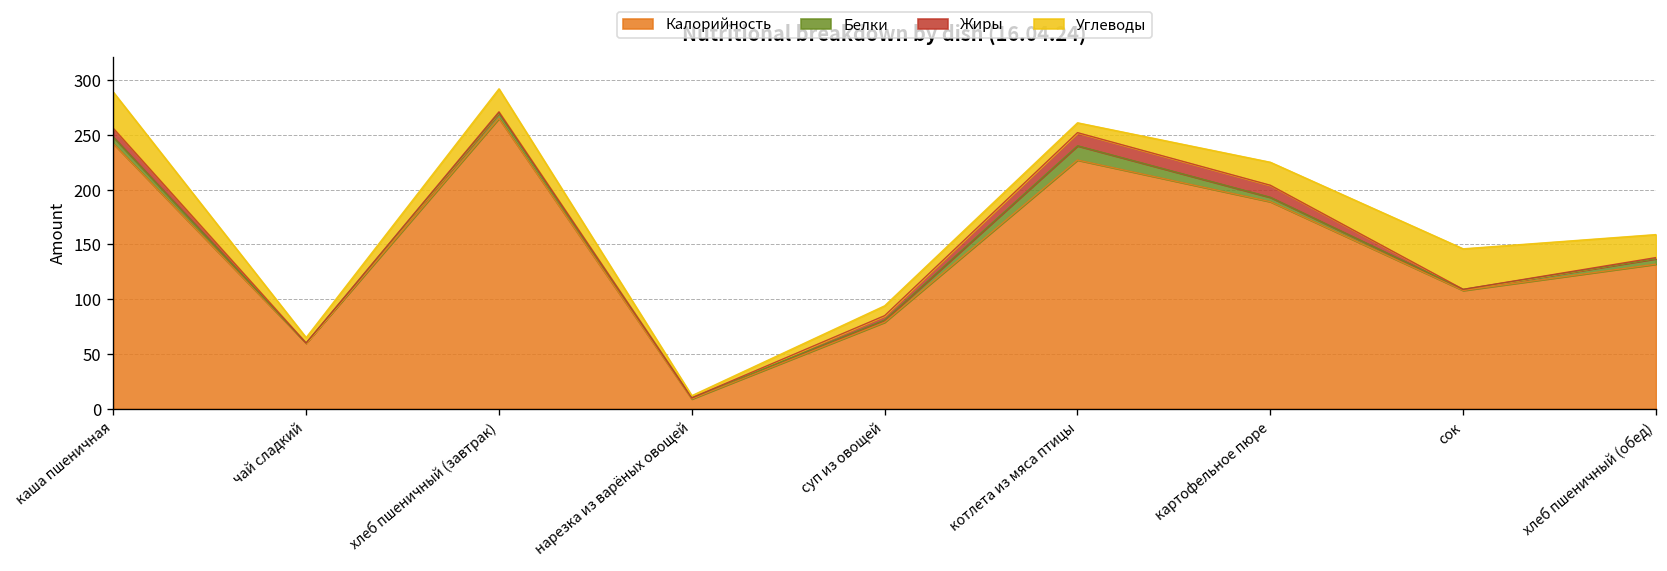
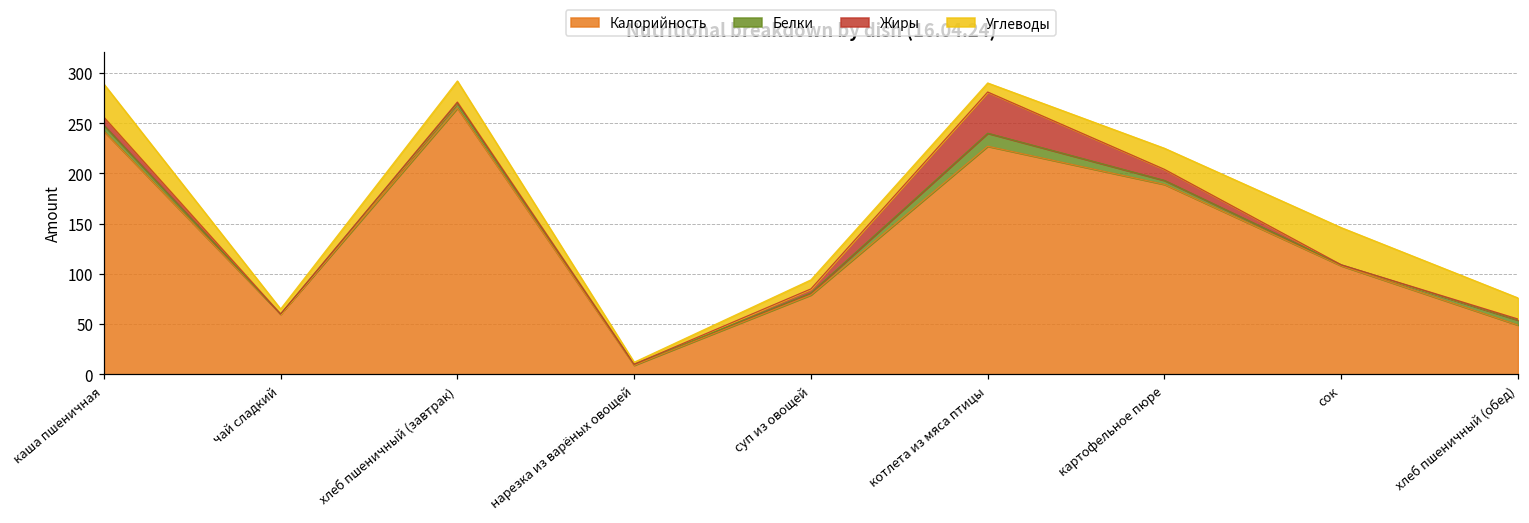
Жиры, котлета из мяса птицы: 10 -> 40
Калорийность, хлеб пшеничный (обед): 130 -> 50
